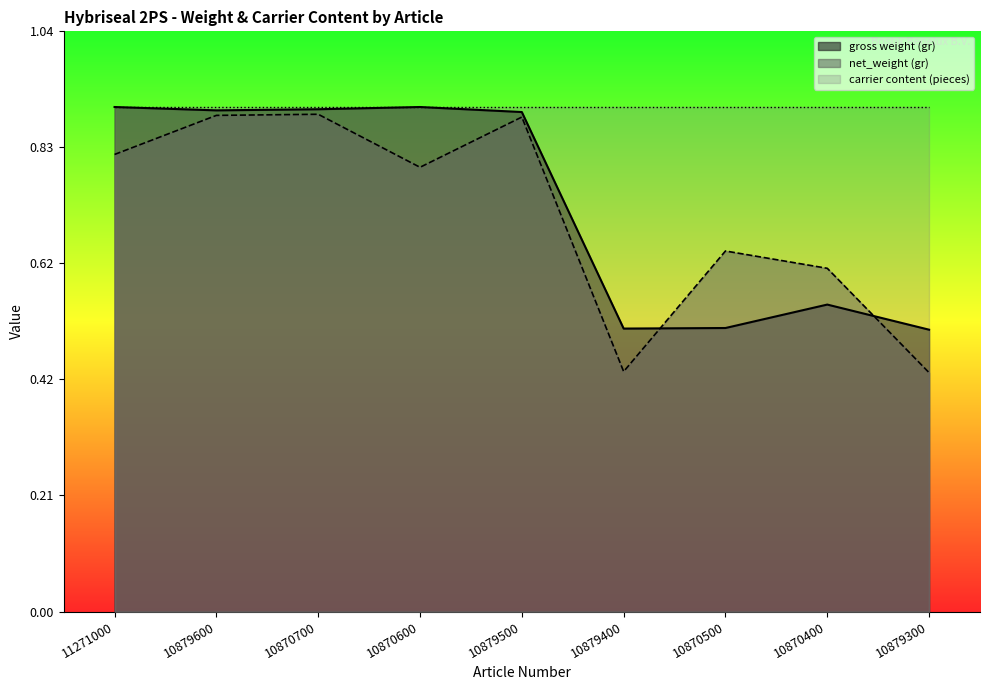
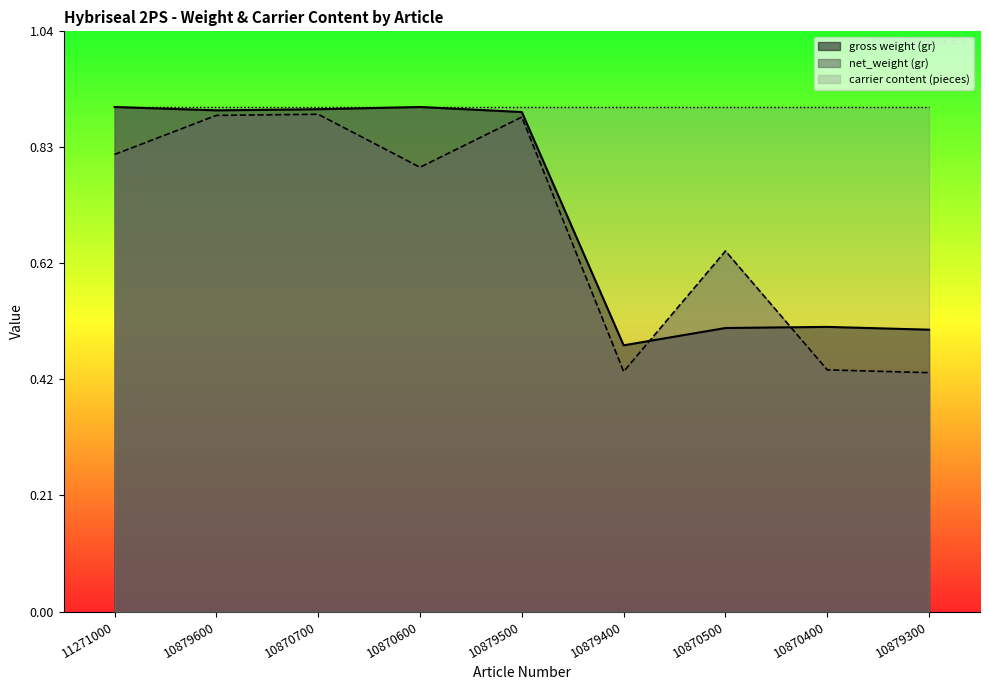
gross weight (gr), 10879400: 0.51 -> 0.48
gross weight (gr), 10870400: 0.55 -> 0.51
net_weight (gr), 10870400: 0.62 -> 0.43
